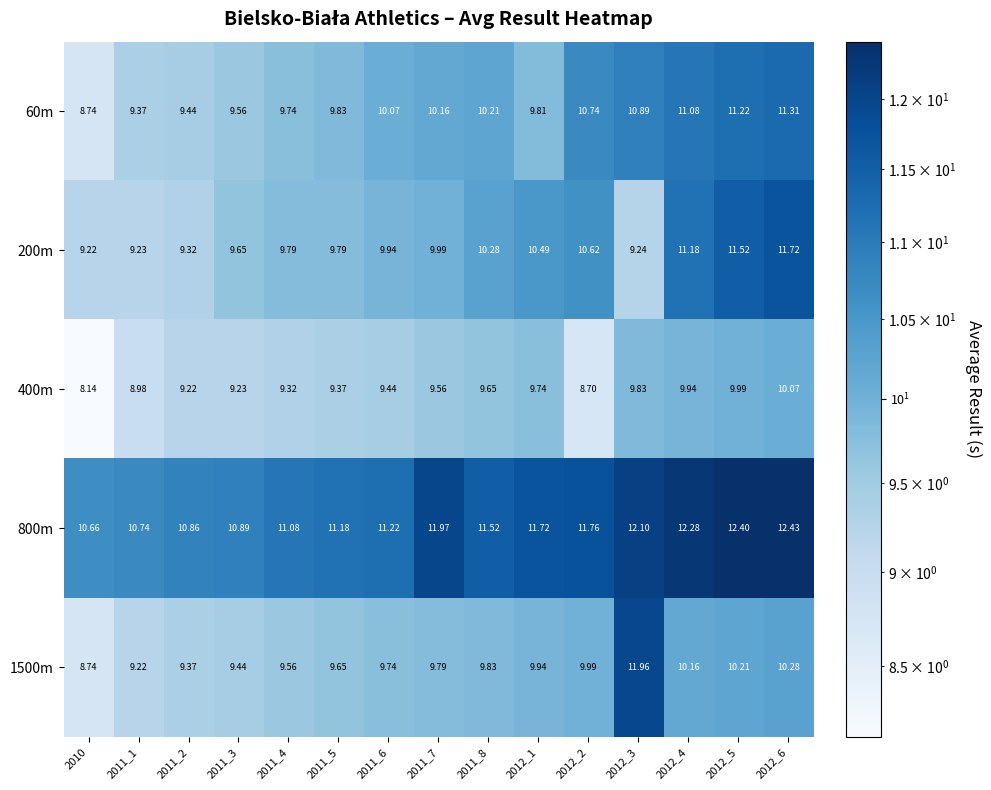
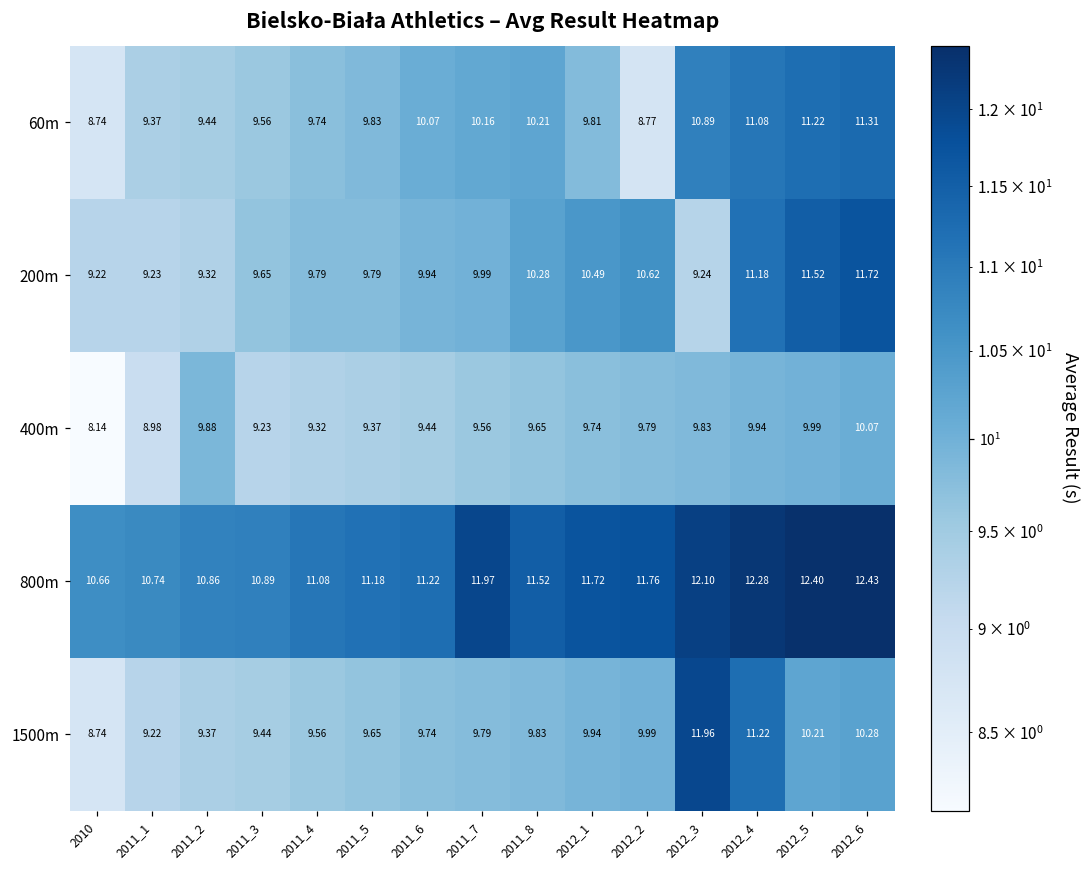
60m, 2012_2: 10.74 -> 8.77
400m, 2011_2: 9.22 -> 9.88
400m, 2012_2: 8.70 -> 9.79
1500m, 2012_4: 10.16 -> 11.22
